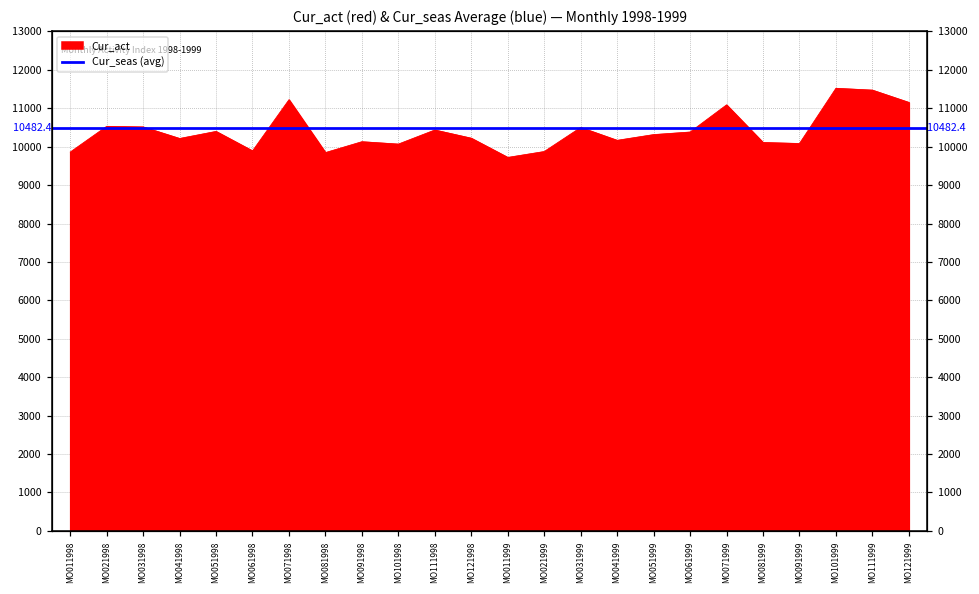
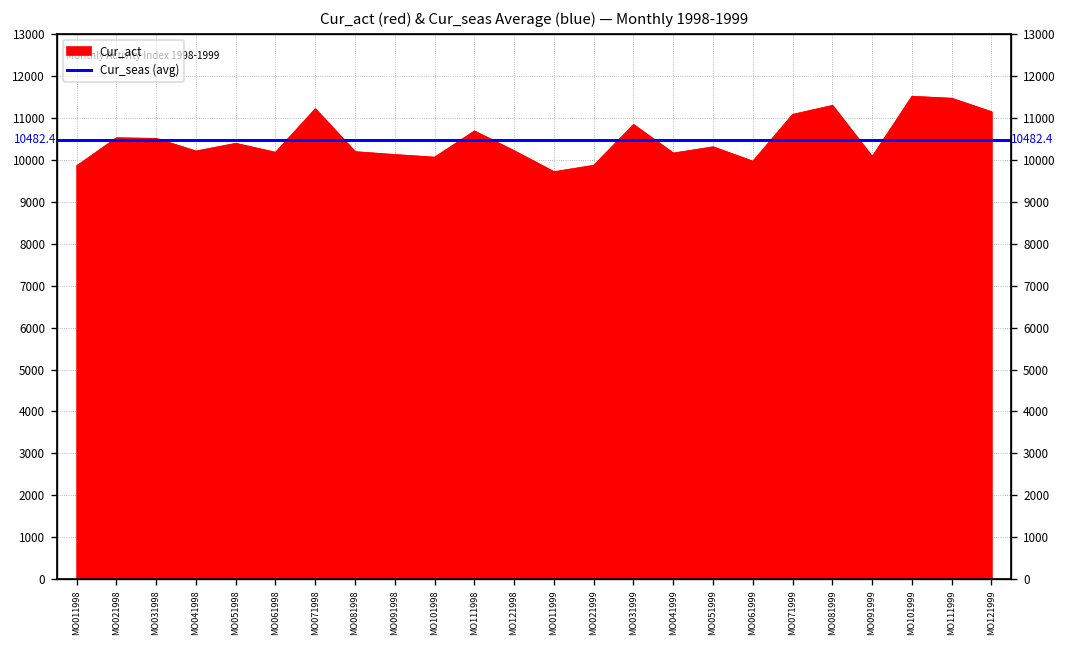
MO061998: 9900 -> 10200
MO081998: 9800 -> 10200
MO111998: 10400 -> 10700
MO031999: 10500 -> 10800
MO061999: 10400 -> 10000
MO081999: 10100 -> 11300
